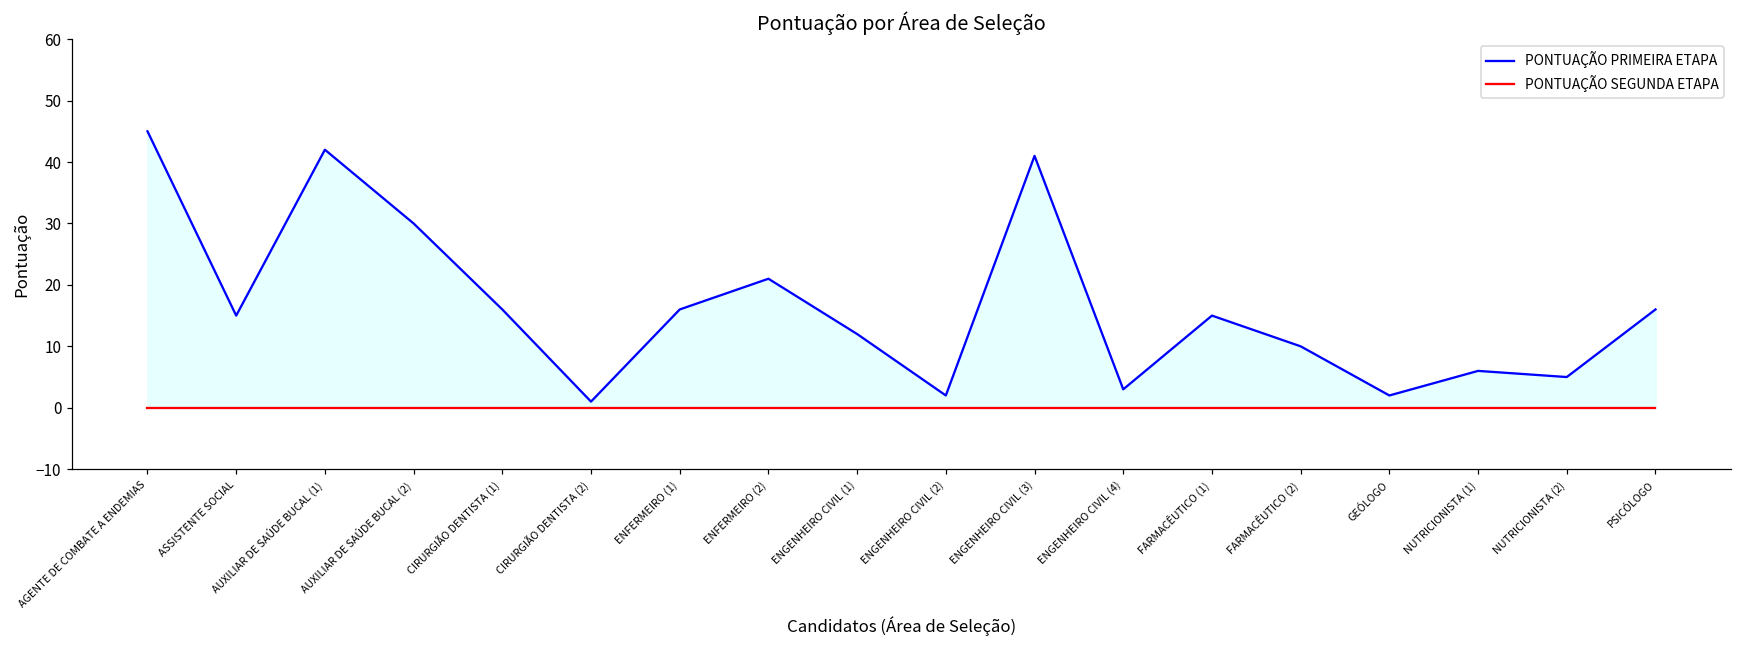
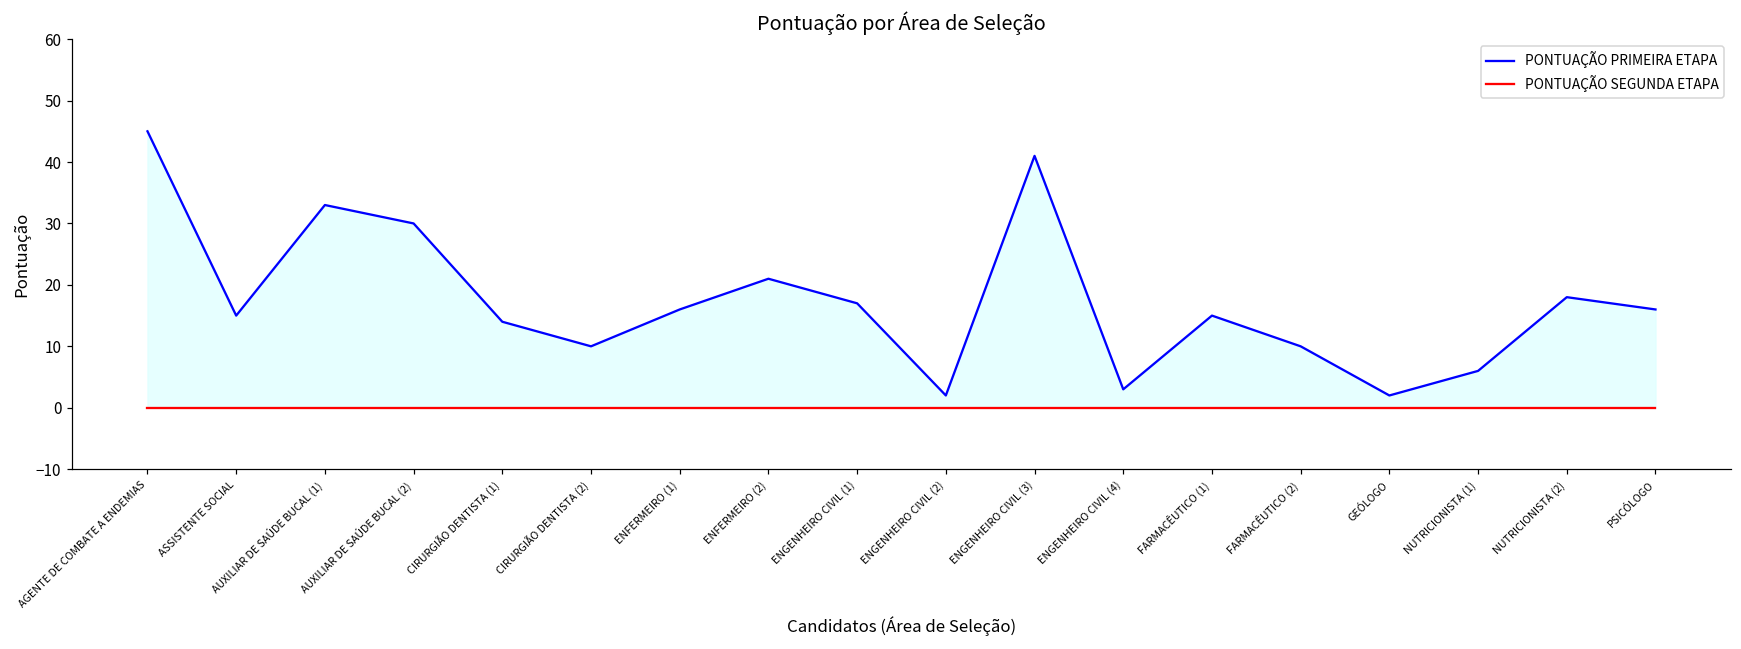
PONTUAÇÃO PRIMEIRA ETAPA, AUXILIAR DE SAÚDE BUCAL (1): 42 -> 33
PONTUAÇÃO PRIMEIRA ETAPA, CIRURGIÃO DENTISTA (1): 16 -> 14
PONTUAÇÃO PRIMEIRA ETAPA, CIRURGIÃO DENTISTA (2): 1 -> 10
PONTUAÇÃO PRIMEIRA ETAPA, ENGENHEIRO CIVIL (1): 12 -> 17
PONTUAÇÃO PRIMEIRA ETAPA, NUTRICIONISTA (2): 5 -> 18
